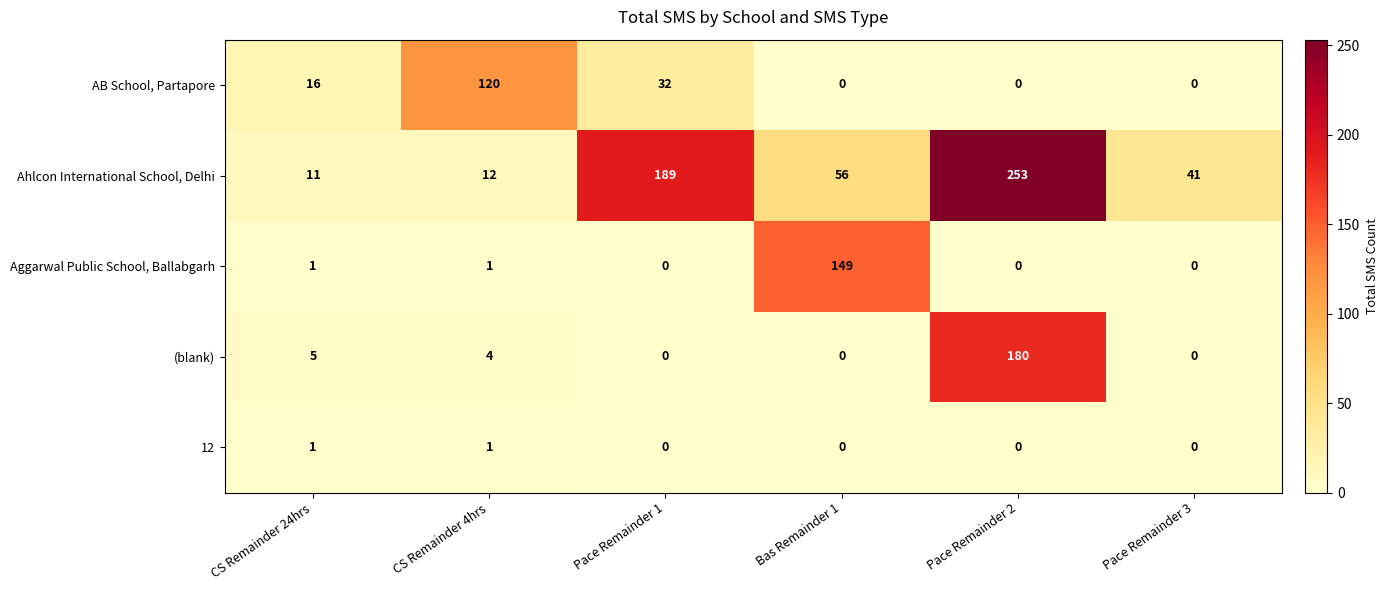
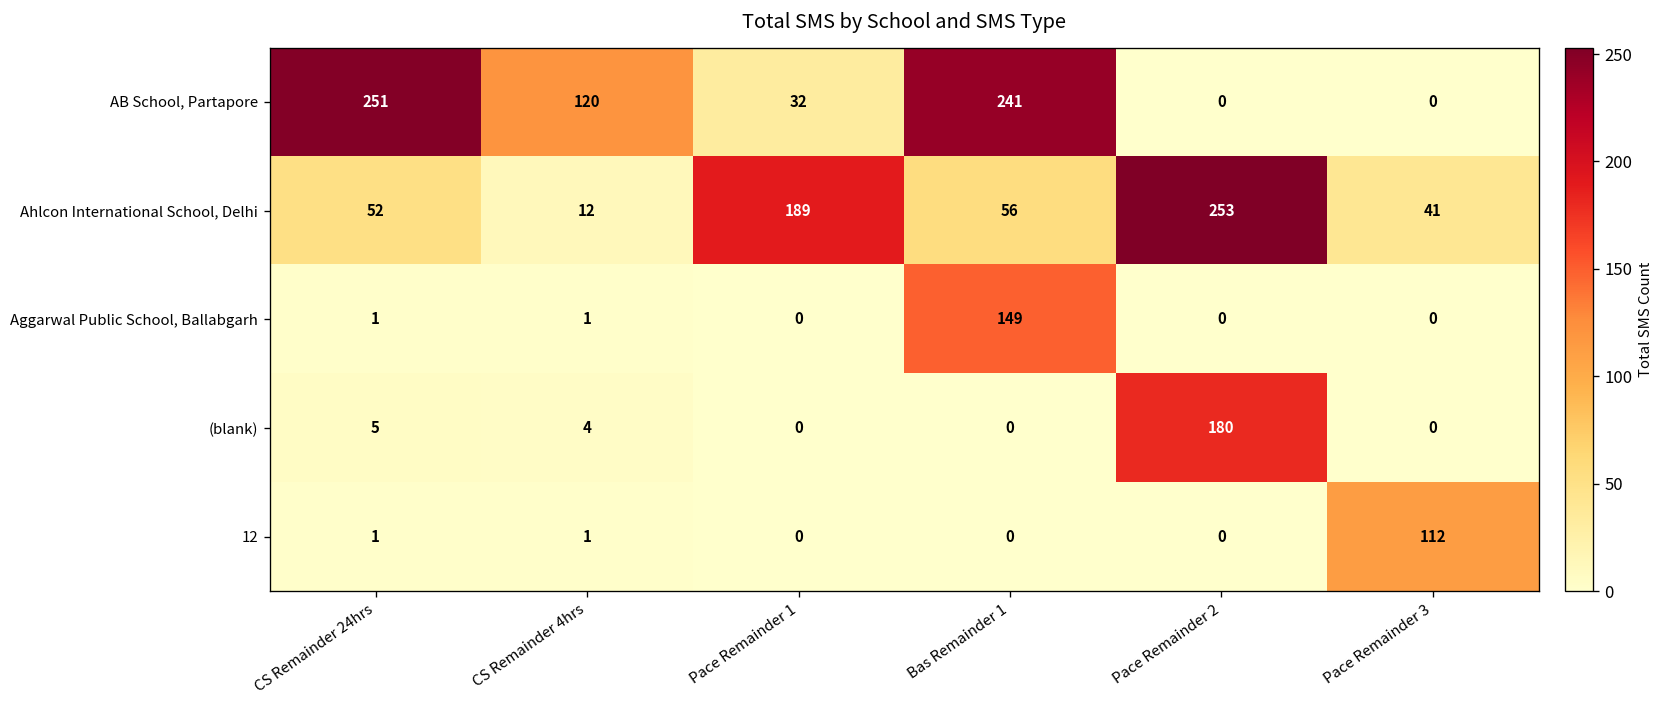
AB School, Partapore, CS Remainder 24hrs: 16 -> 251
AB School, Partapore, Bas Remainder 1: 0 -> 241
Ahlcon International School, Delhi, CS Remainder 24hrs: 11 -> 52
12, Pace Remainder 3: 0 -> 112
